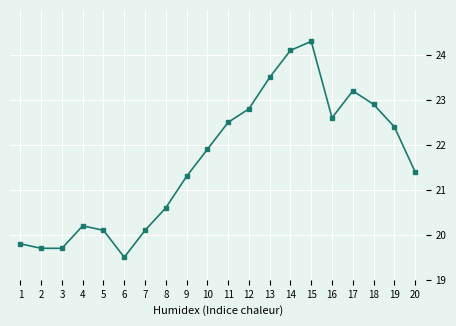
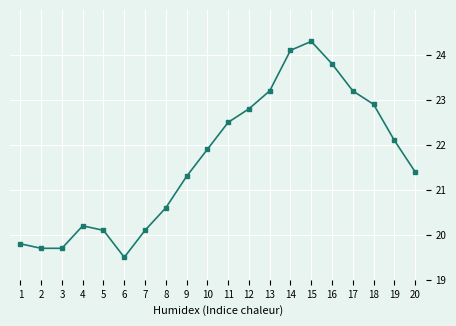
13: 23.5 -> 23.2
16: 22.6 -> 23.8
19: 22.4 -> 22.1
